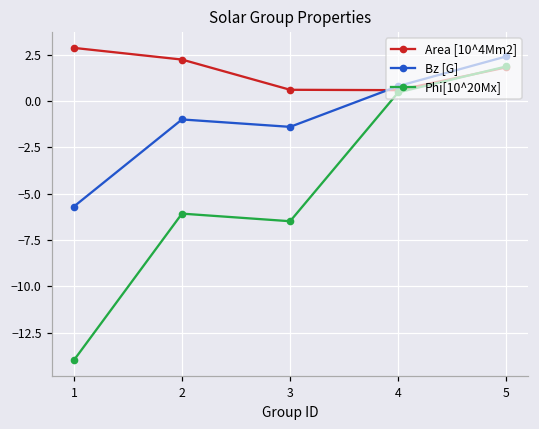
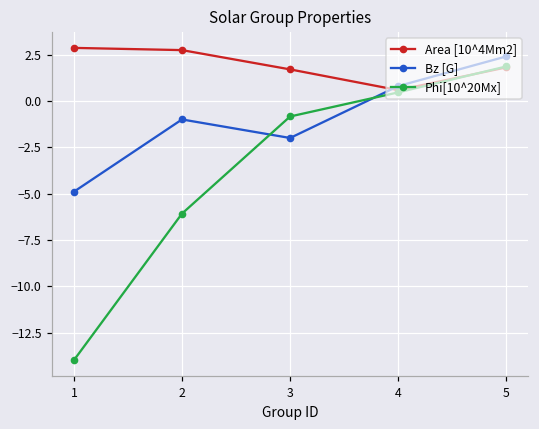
Bz [G], 1: -5.7 -> -4.9
Area [10^4Mm2], 2: 2.2 -> 2.7
Area [10^4Mm2], 3: 0.6 -> 1.7
Bz [G], 3: -1.4 -> -2.0
Phi[10^20Mx], 3: -6.5 -> -0.8
